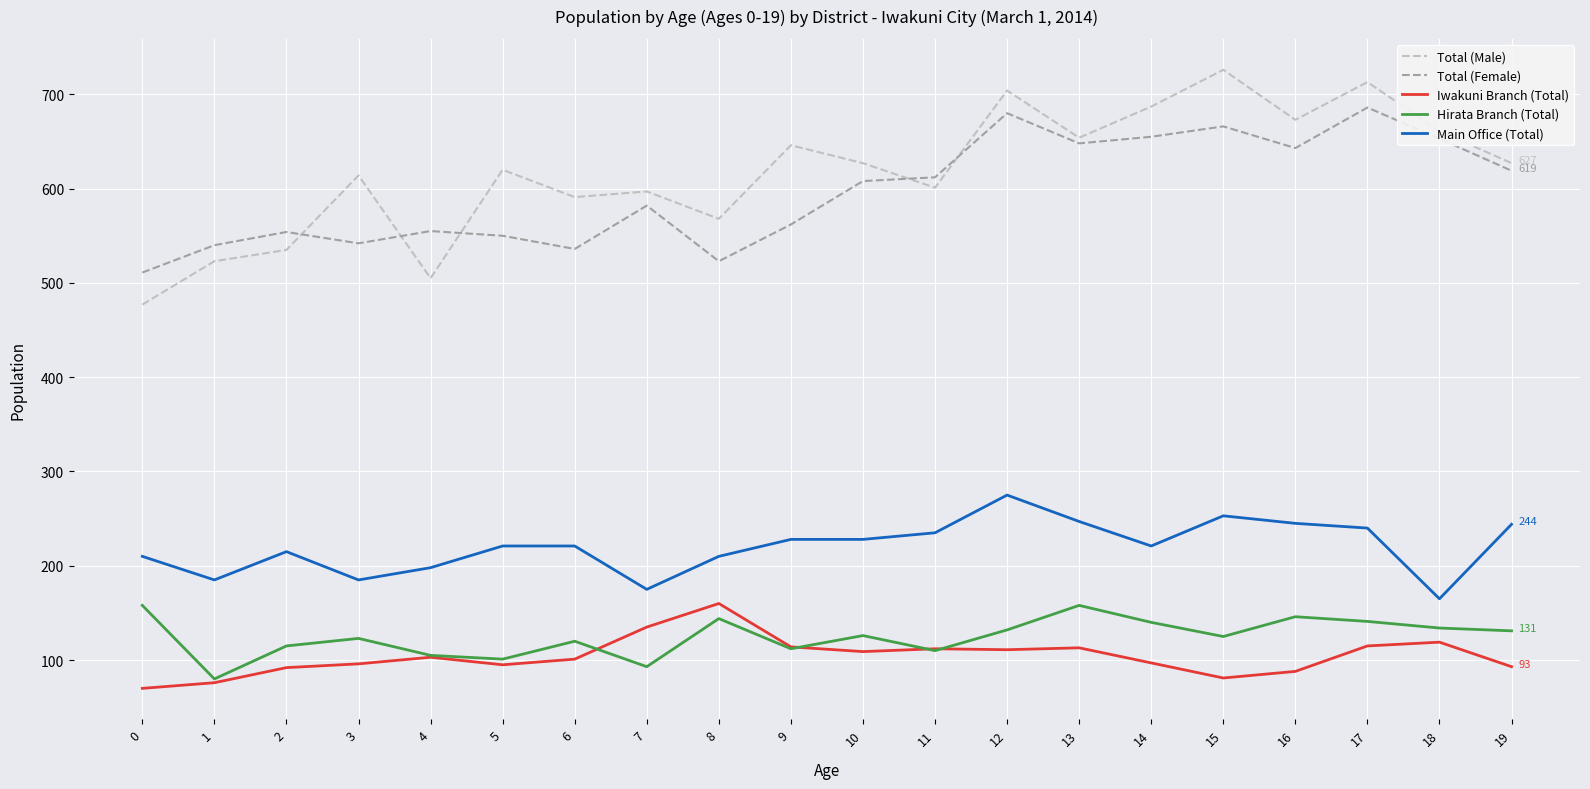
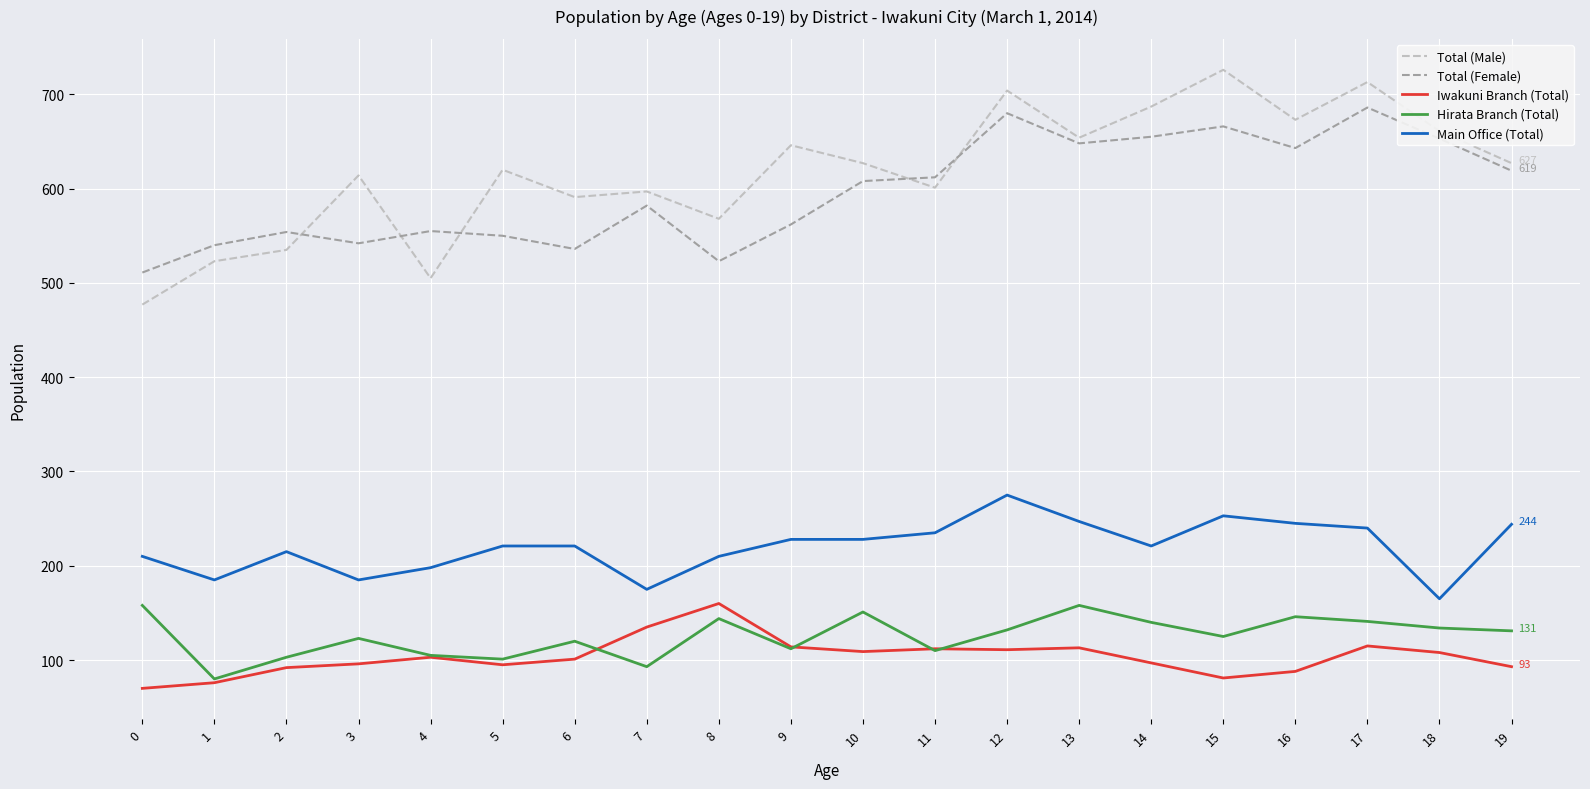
Hirata Branch (Total), 2: 120 -> 100
Hirata Branch (Total), 10: 130 -> 150
Iwakuni Branch (Total), 18: 120 -> 110
